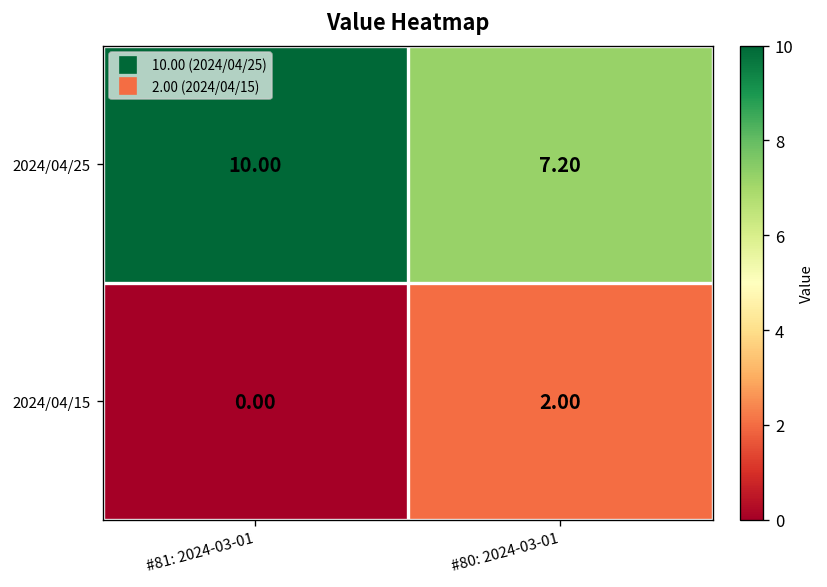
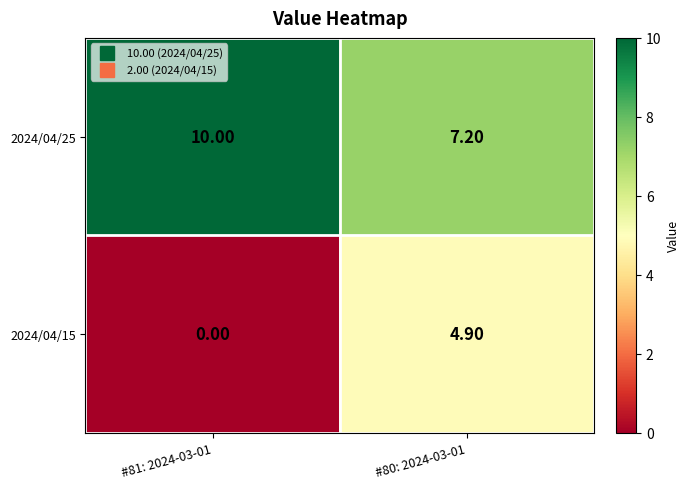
2024/04/15, #80: 2024-03-01: 2.00 -> 4.90
